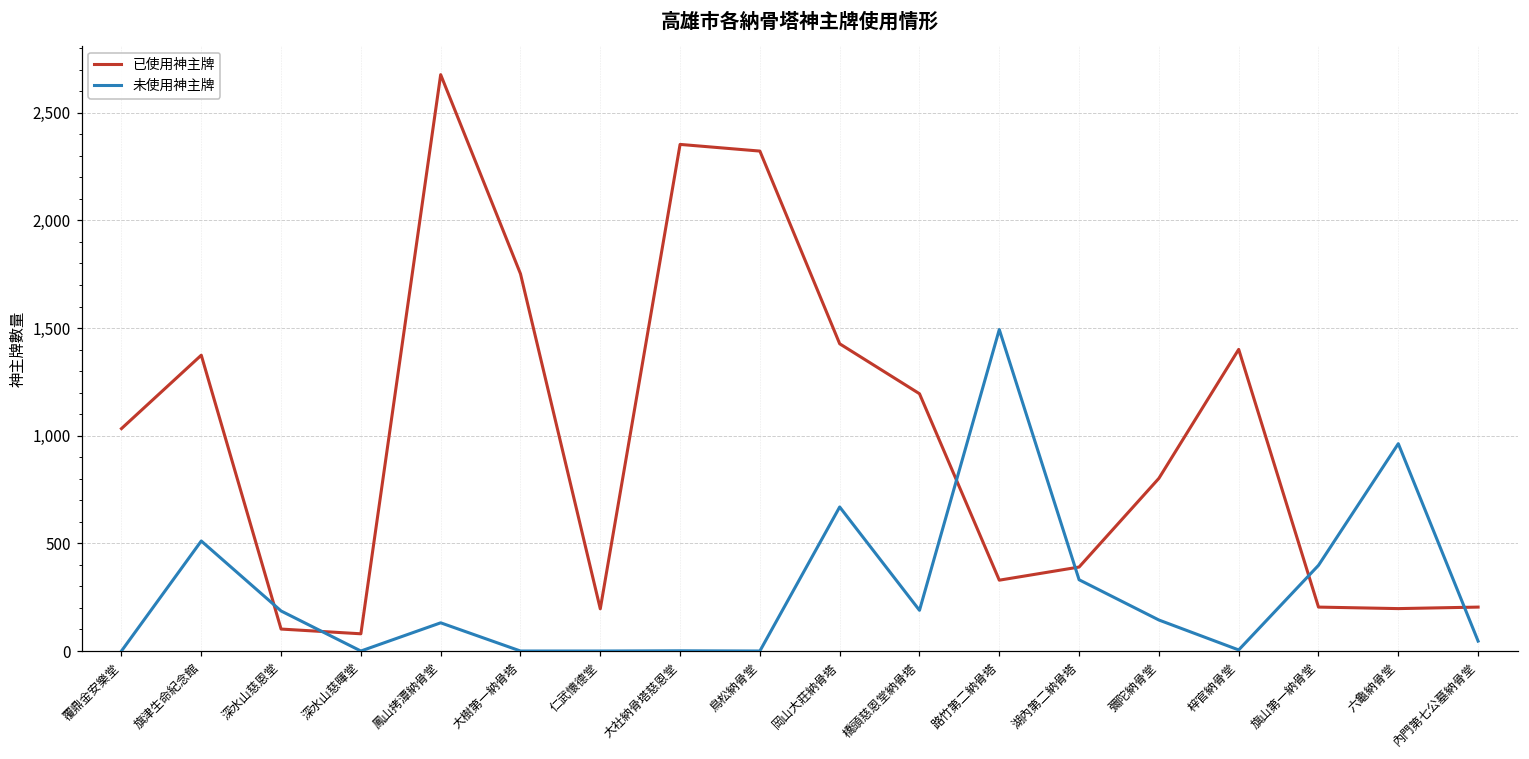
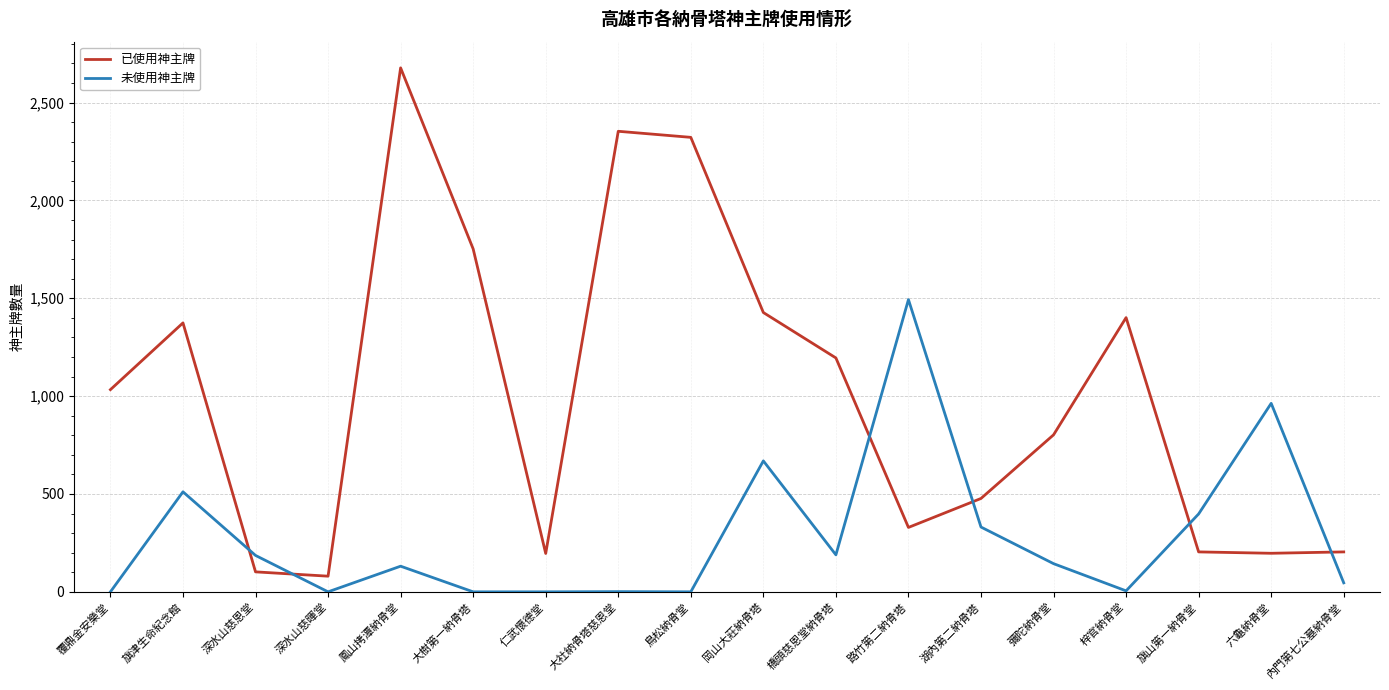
已使用神主牌, 湖內第二納骨塔: 390 -> 480
